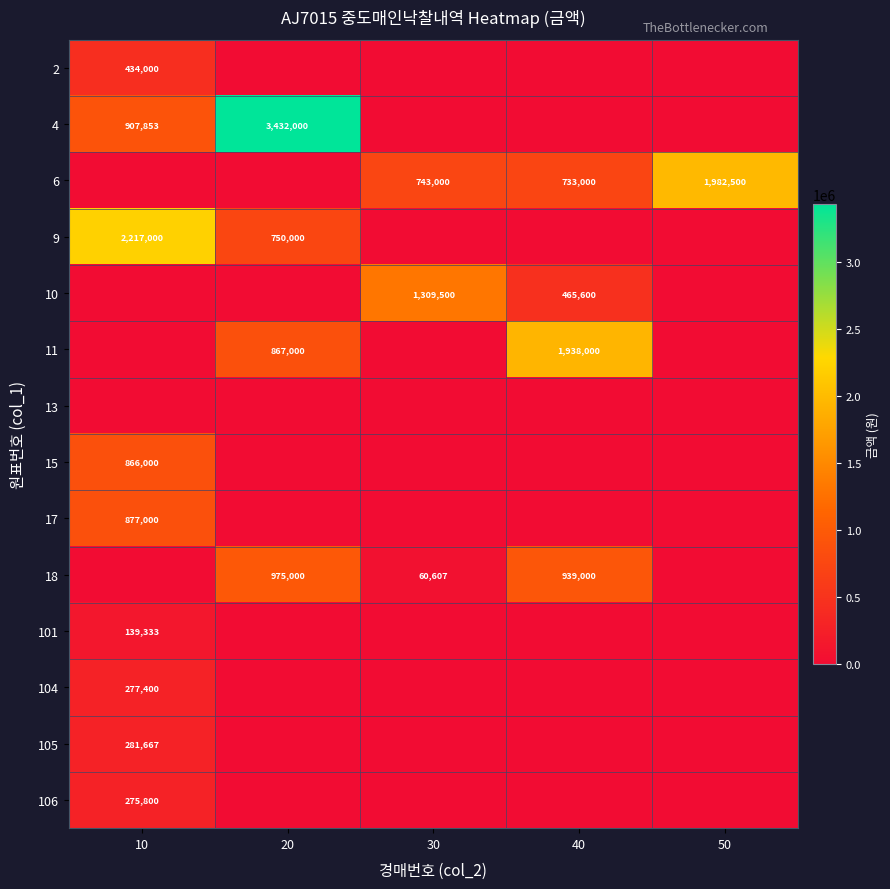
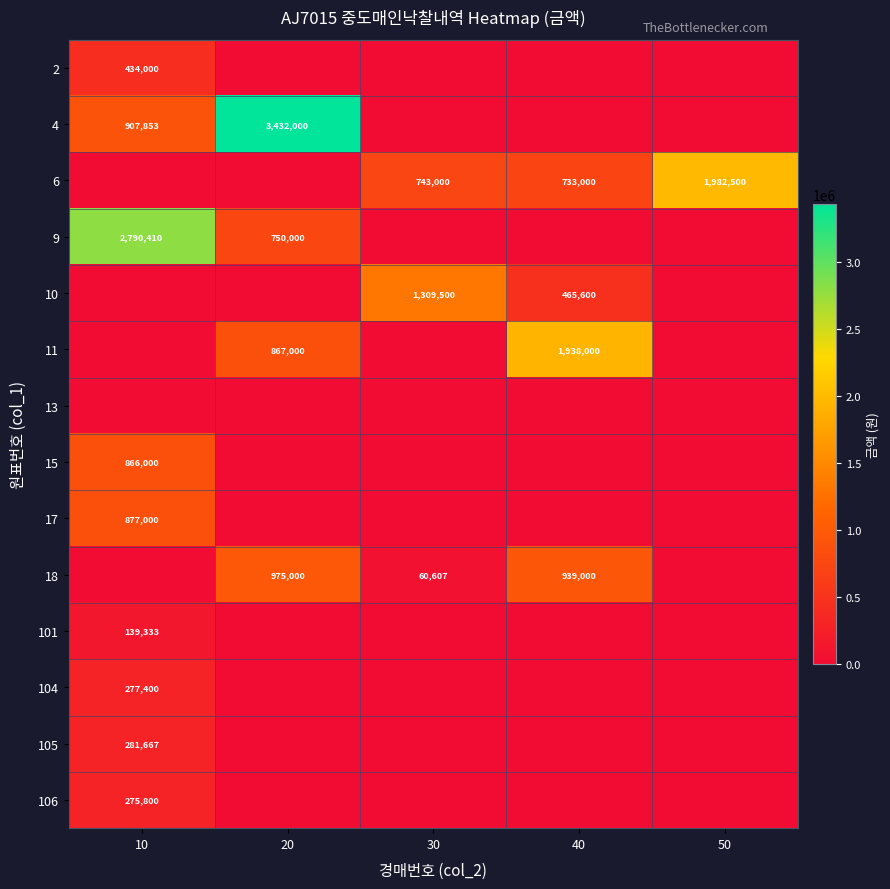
9, 10: 2,217,000 -> 2,790,410
